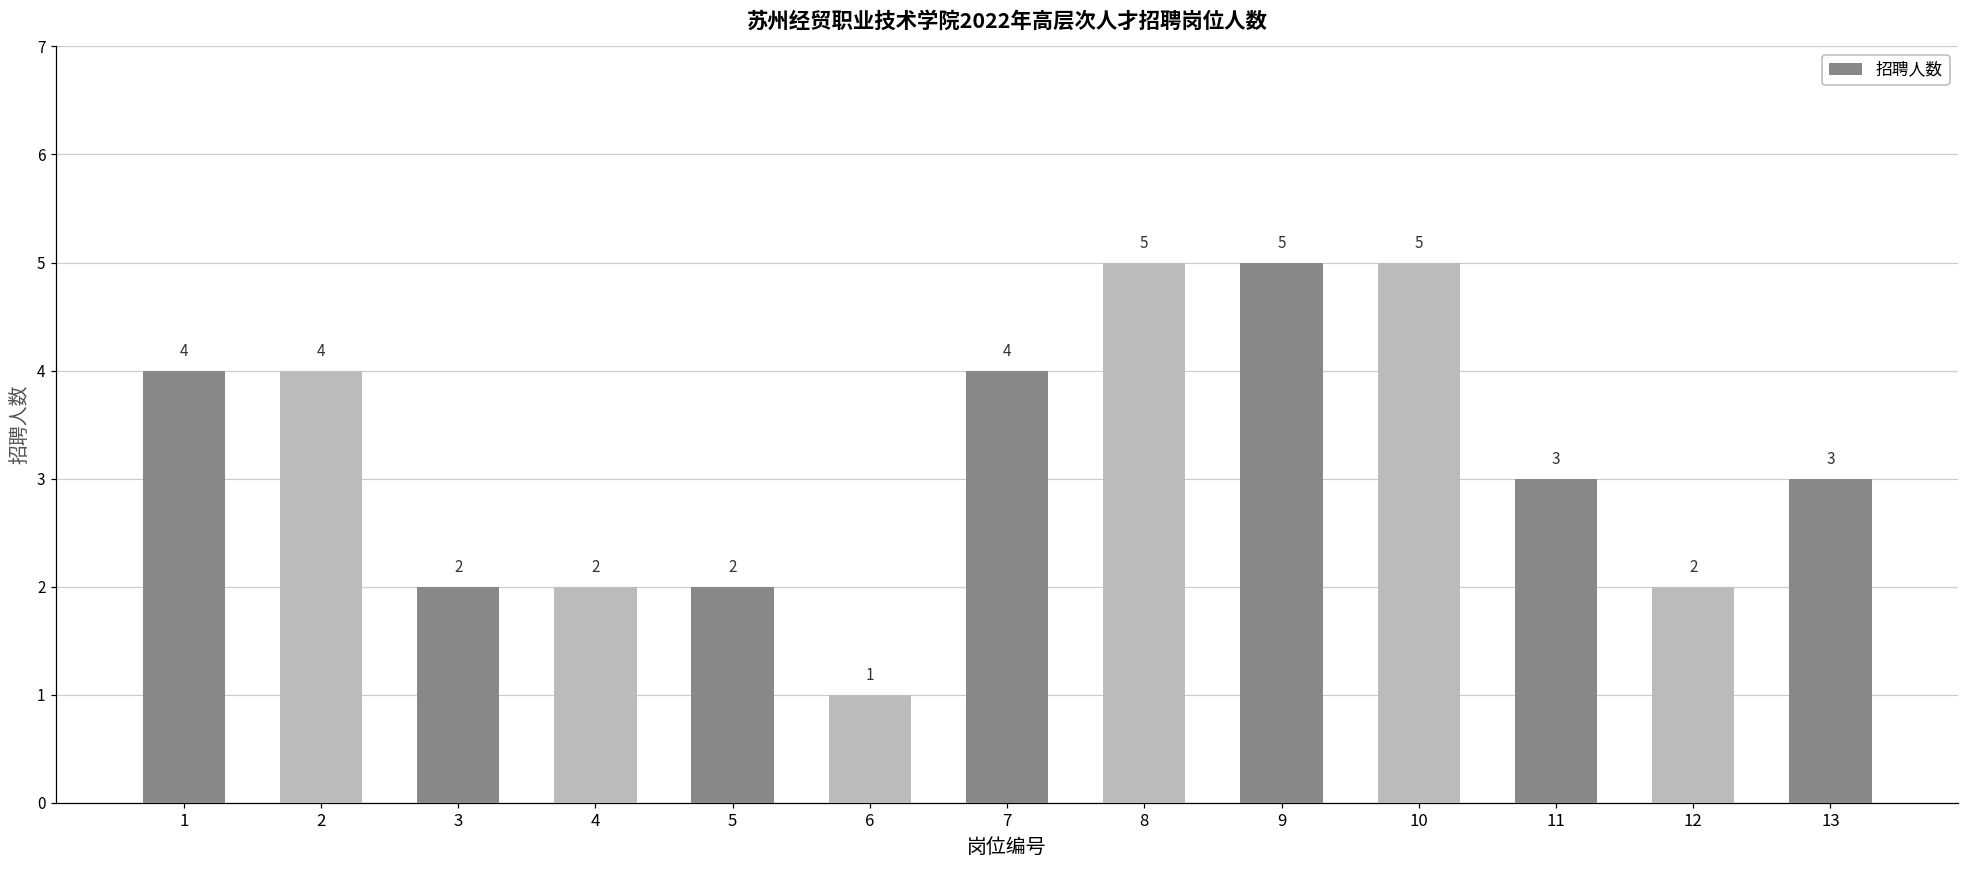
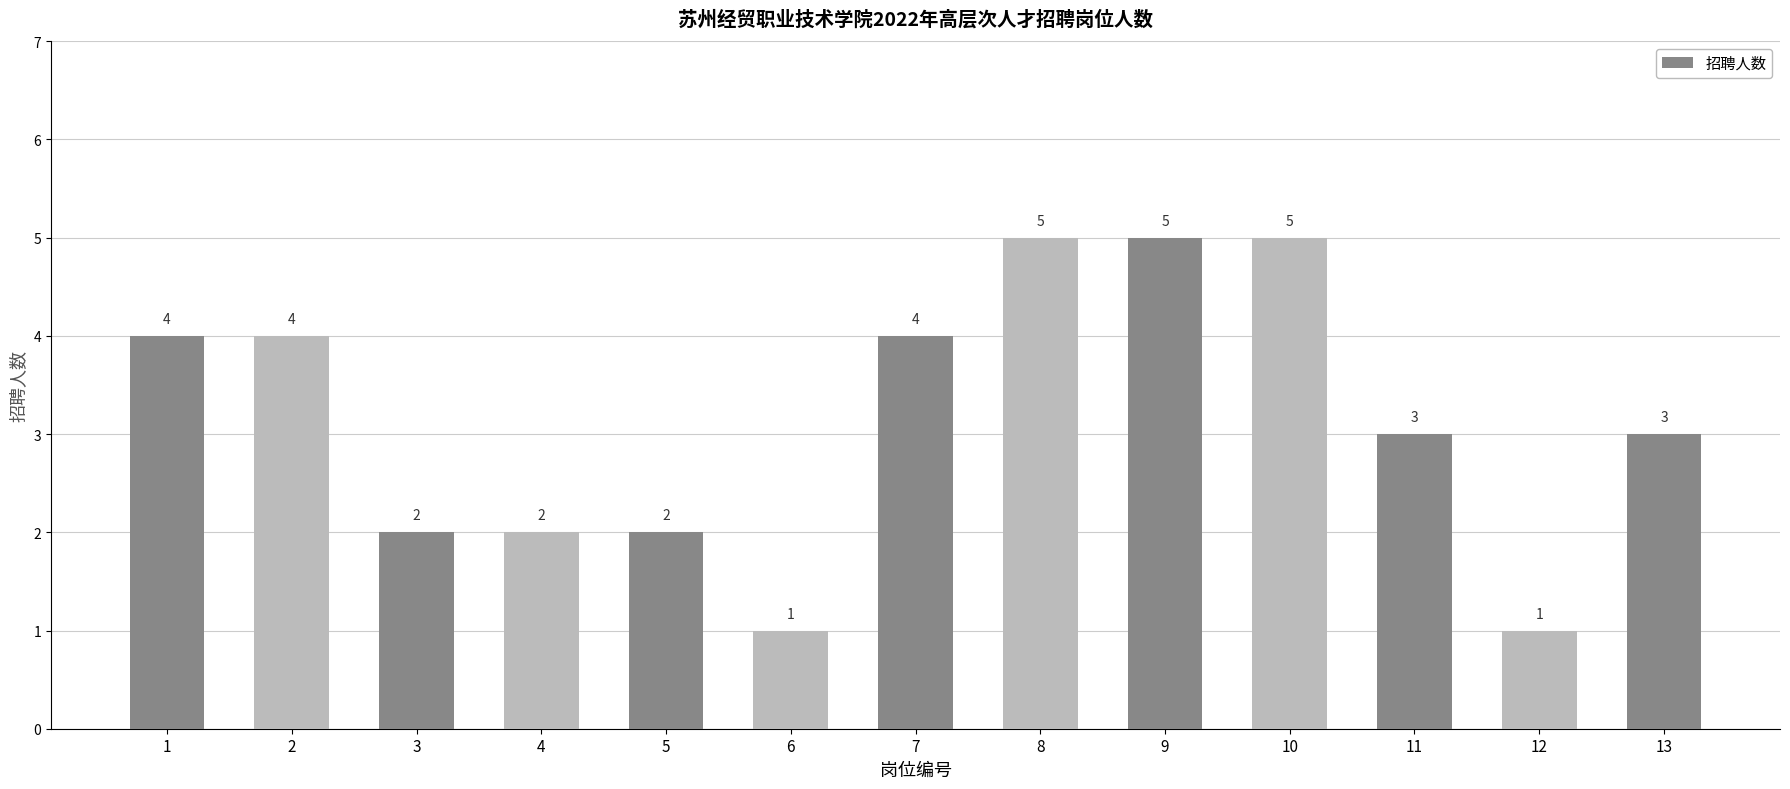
12: 2 -> 1
